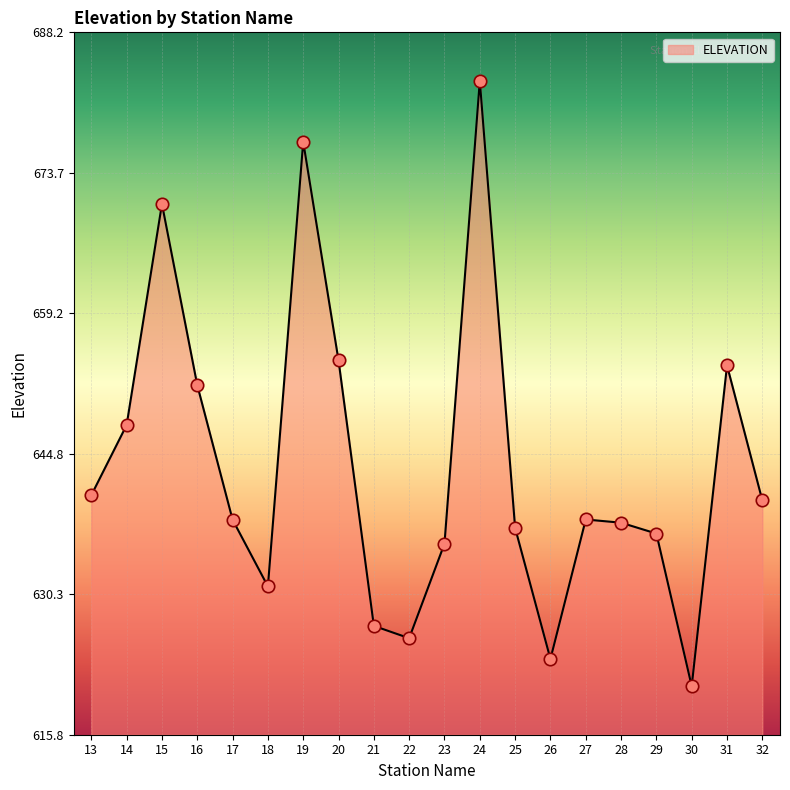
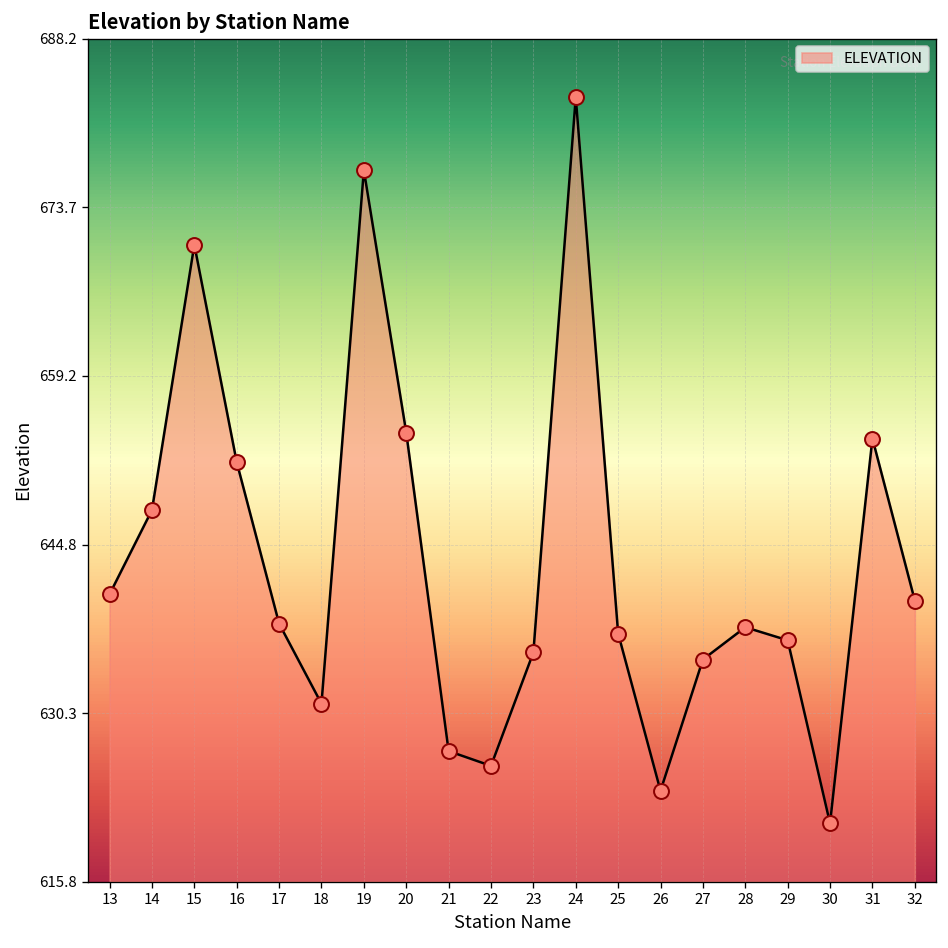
27: 638 -> 635
